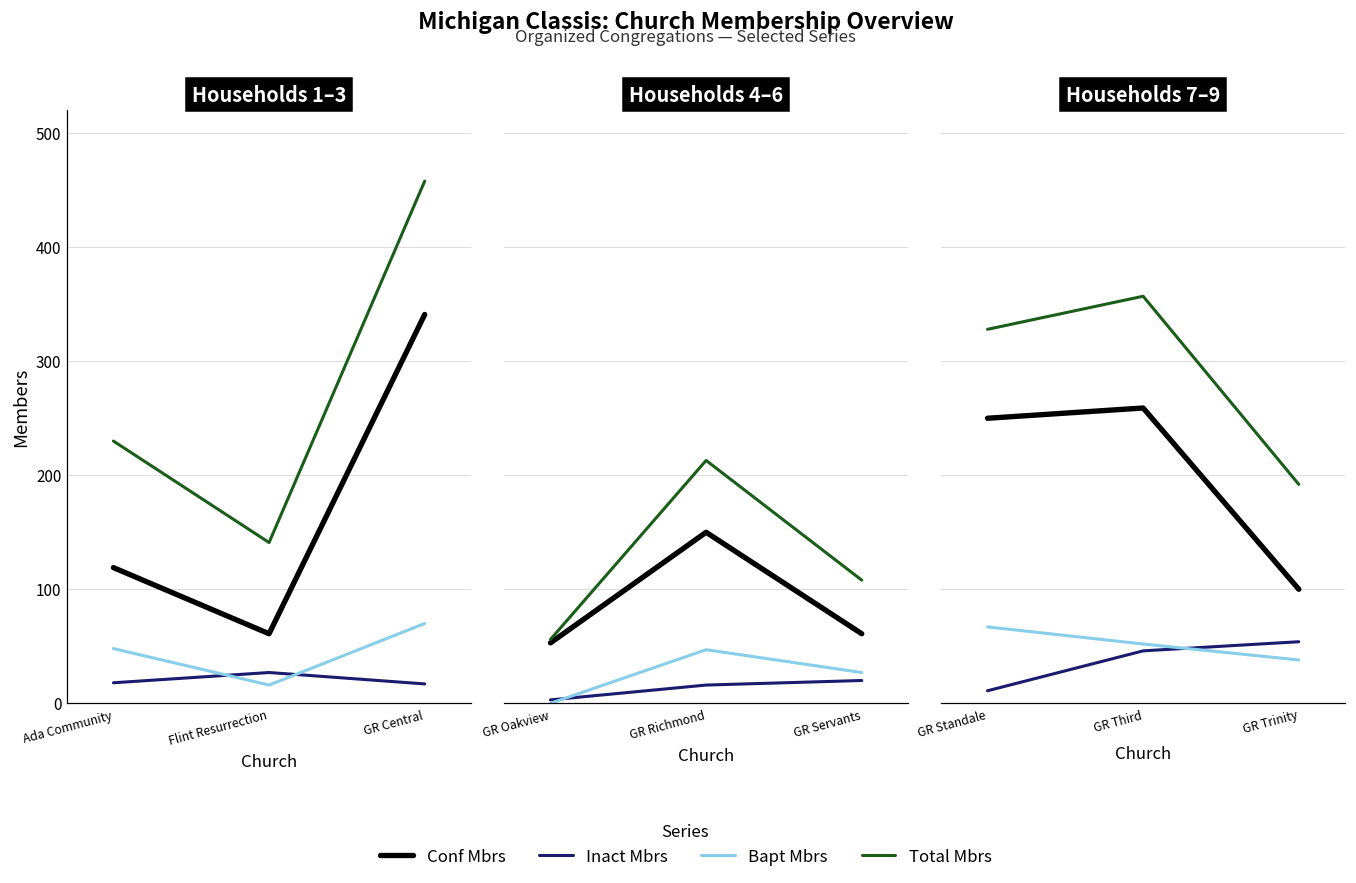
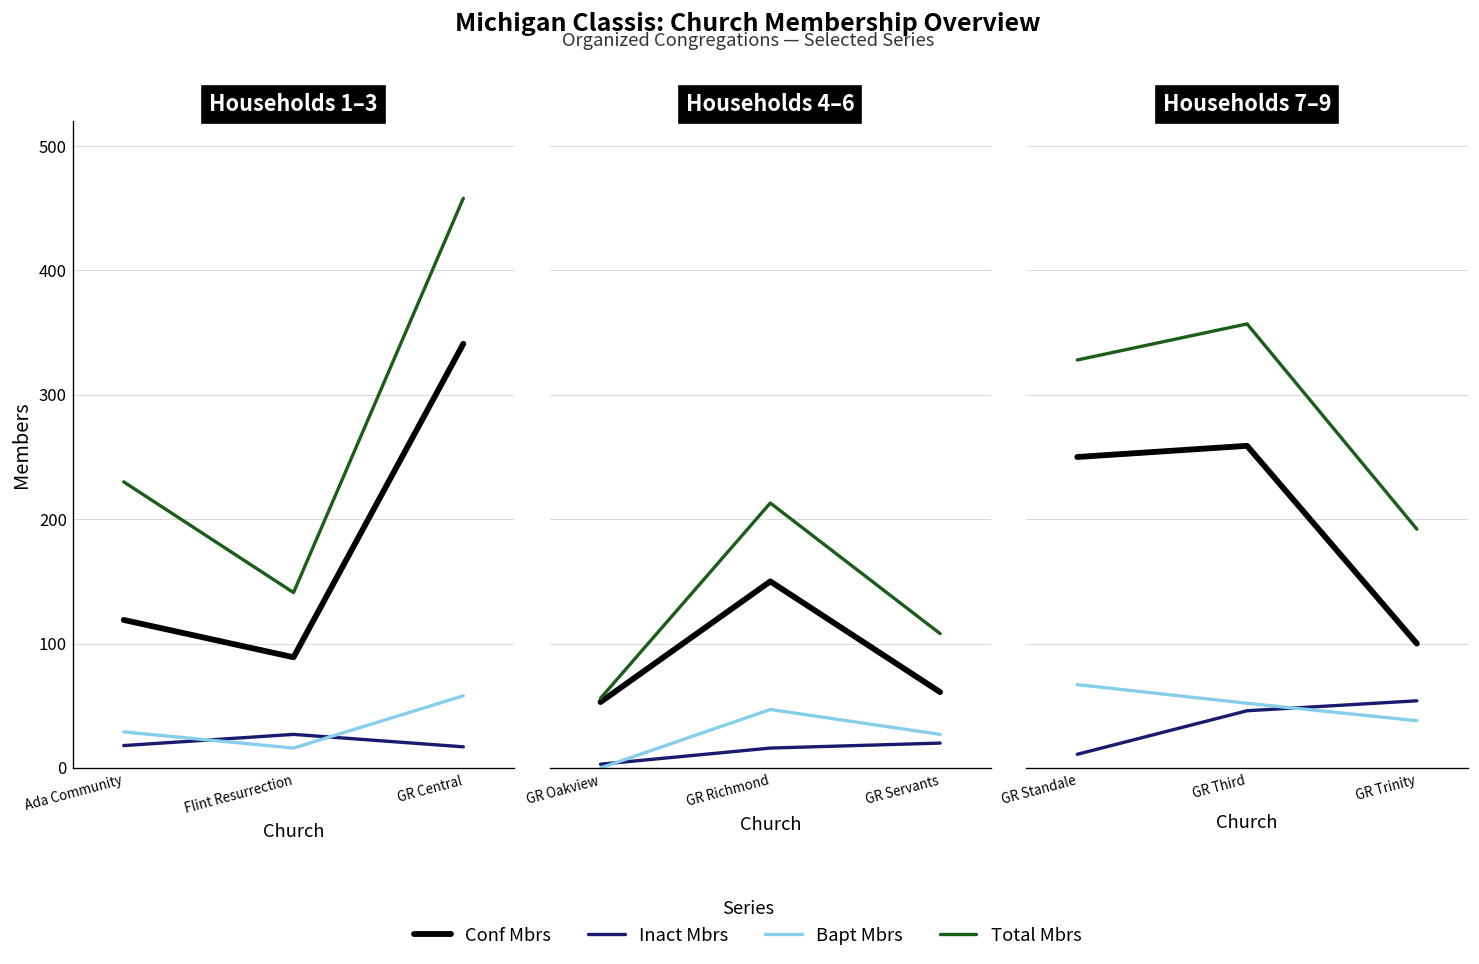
Households 1–3, Bapt Mbrs, Ada Community: 48 -> 29
Households 1–3, Conf Mbrs, Flint Resurrection: 61 -> 89
Households 1–3, Bapt Mbrs, GR Central: 70 -> 58
